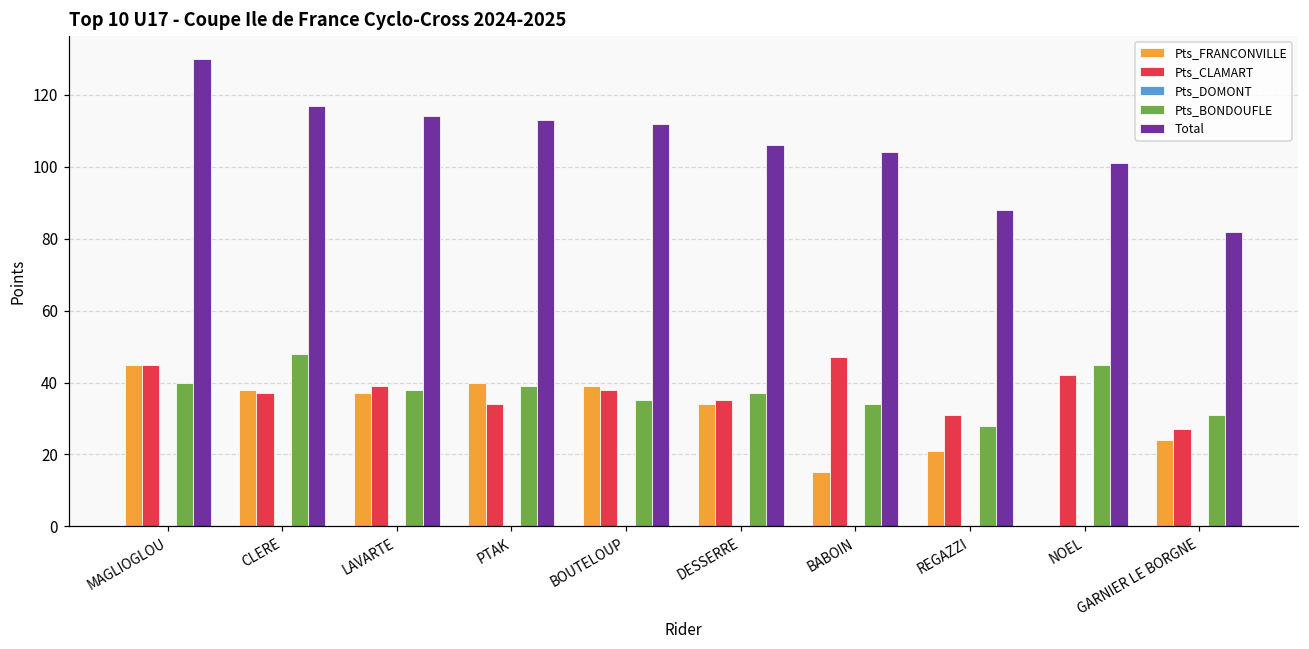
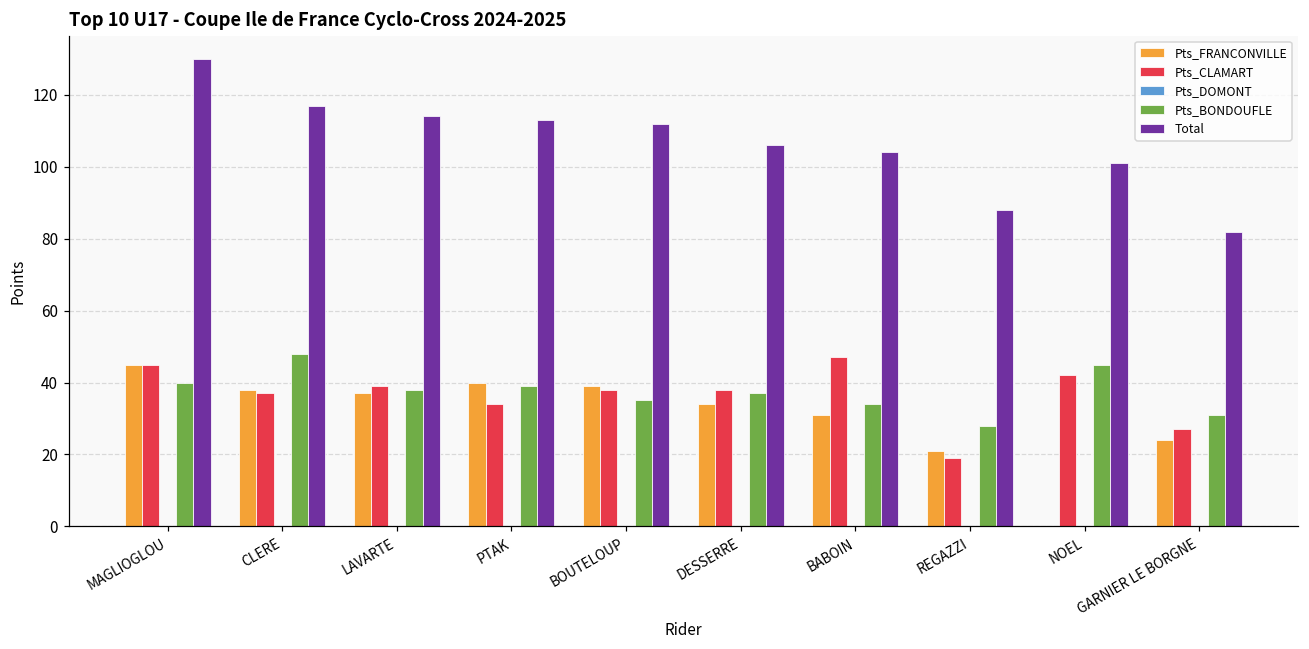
Pts_CLAMART, DESSERRE: 35 -> 38
Pts_FRANCONVILLE, BABOIN: 15 -> 31
Pts_CLAMART, REGAZZI: 31 -> 19
